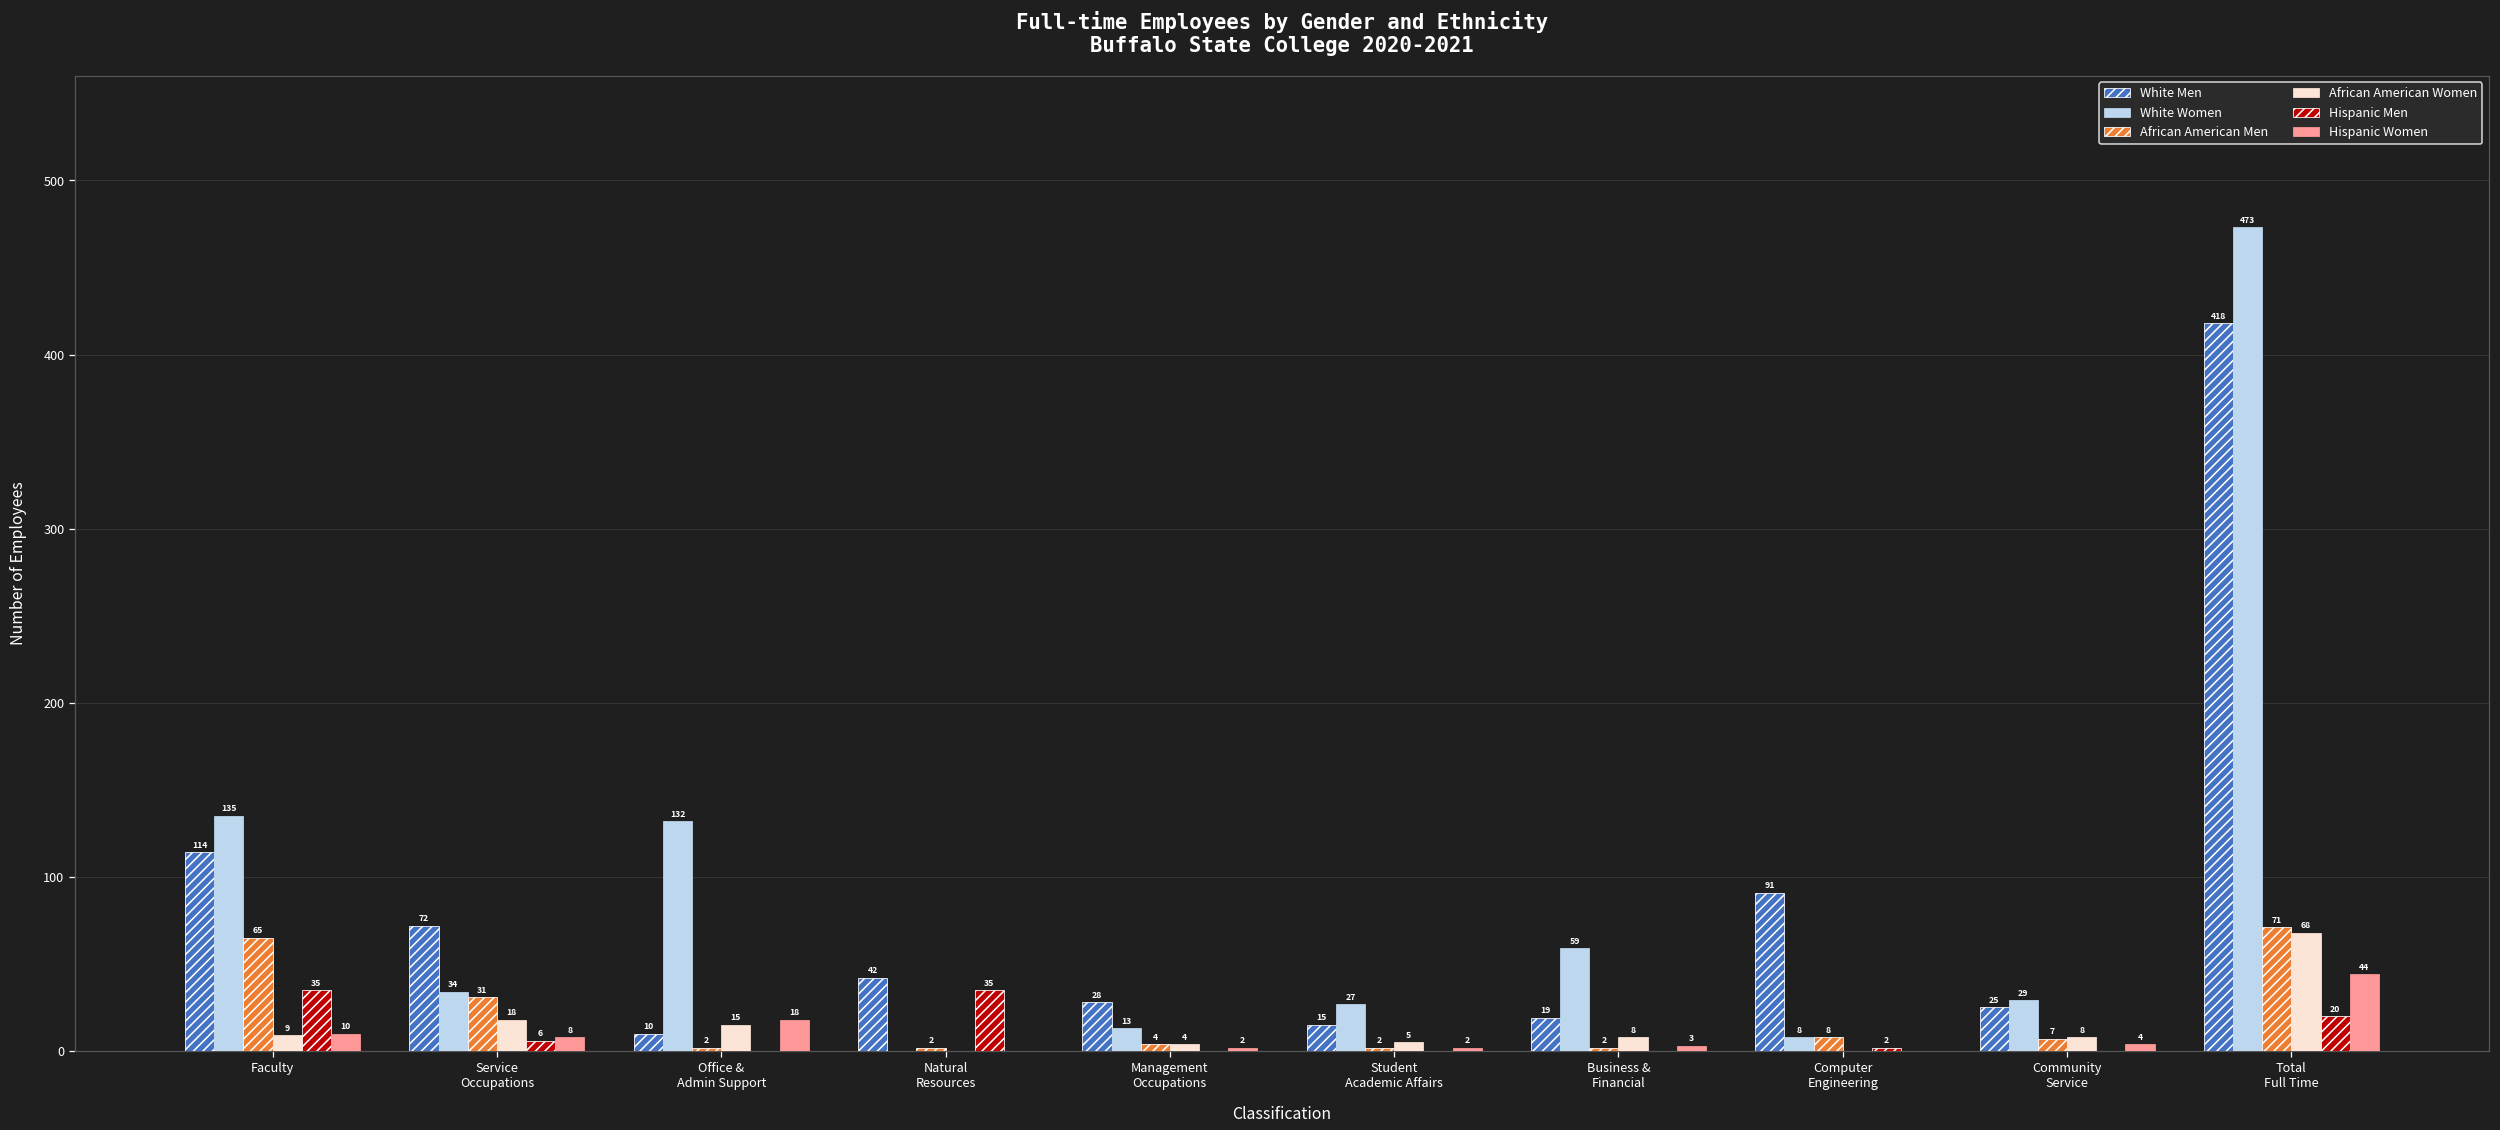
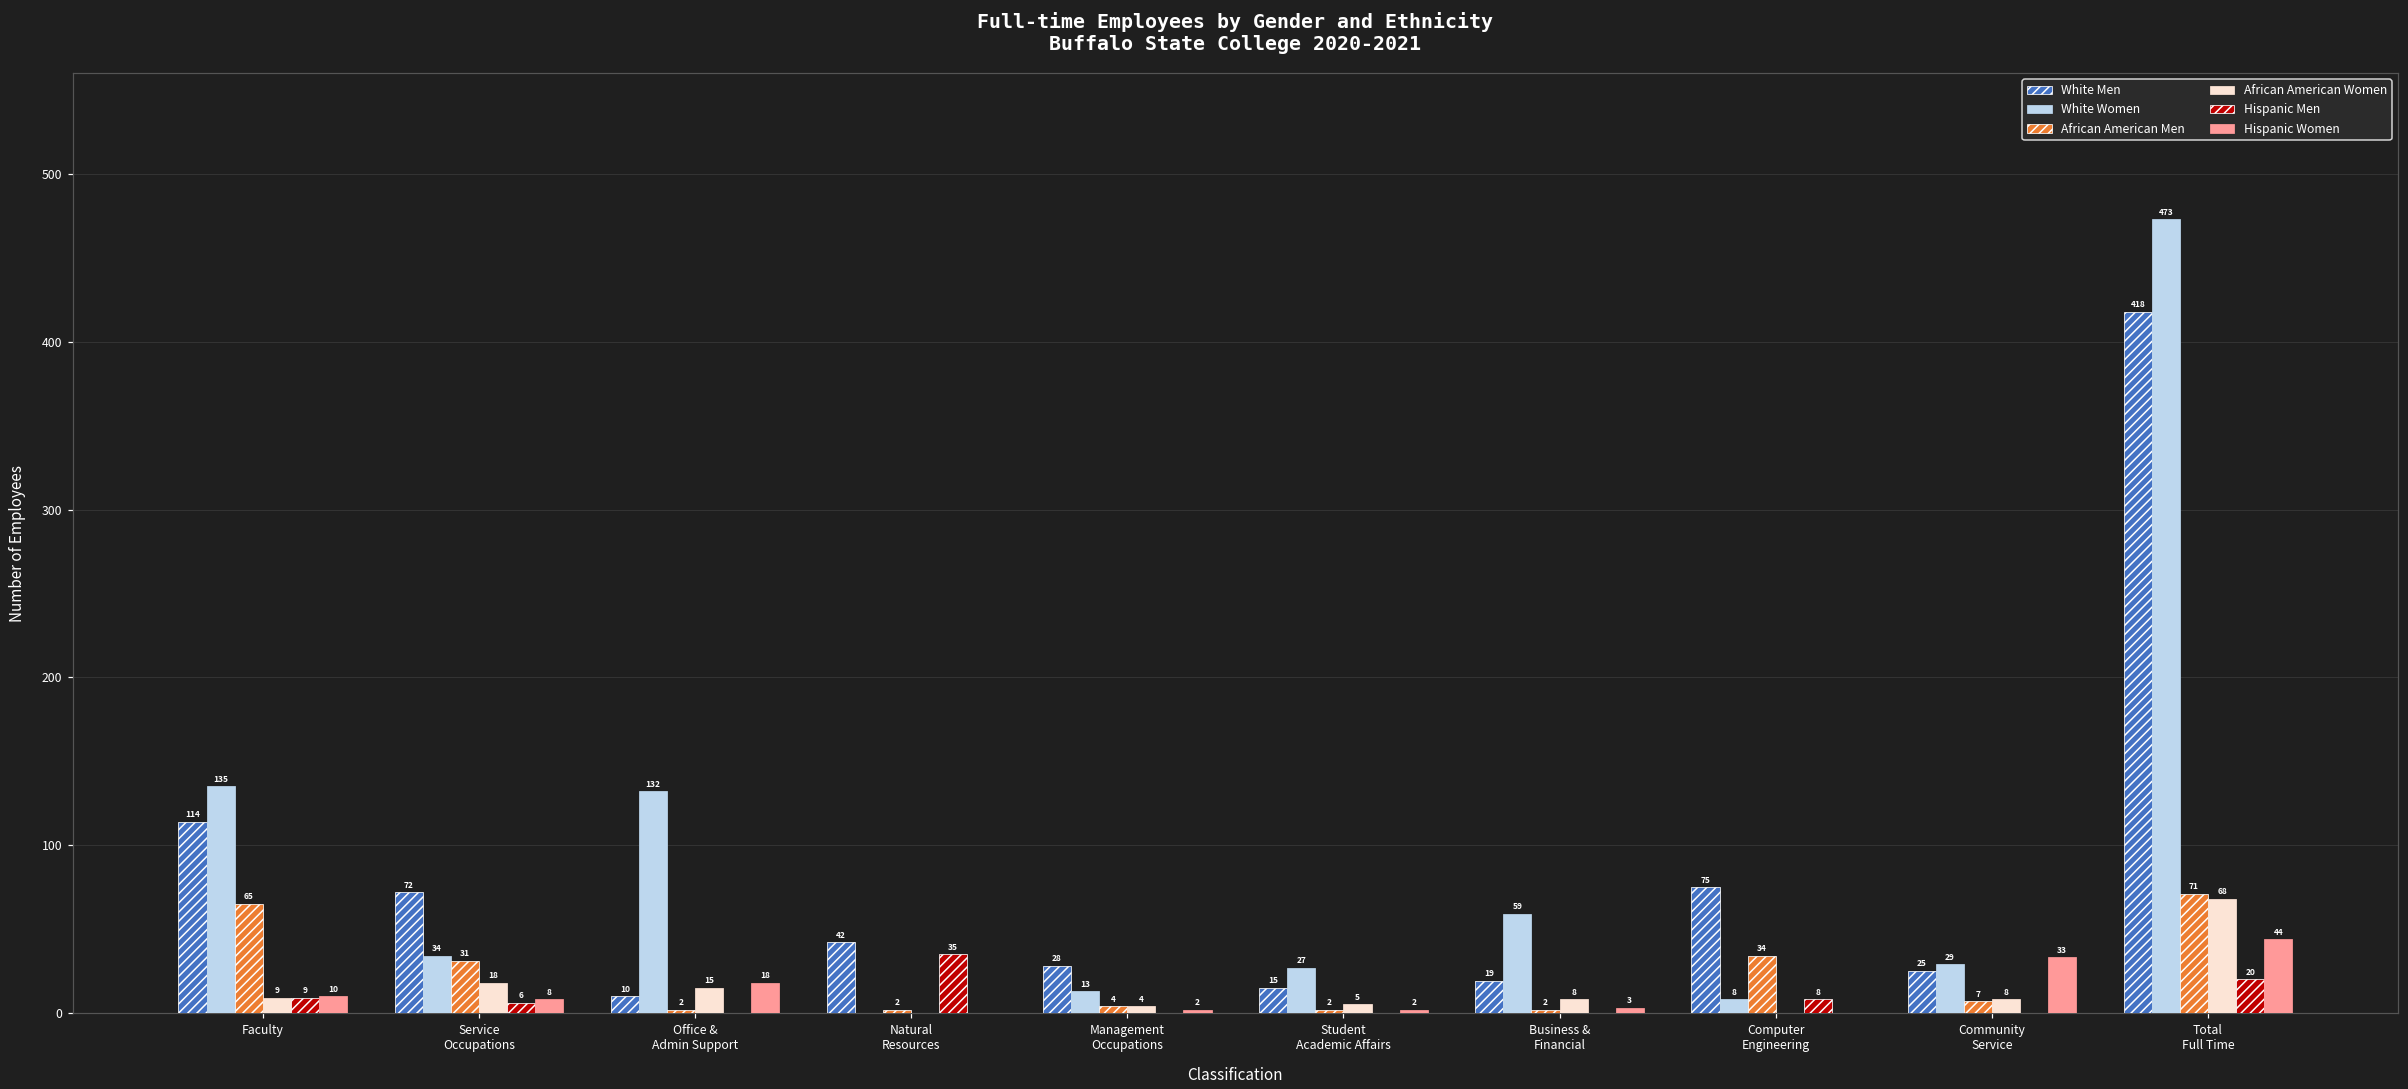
Hispanic Men, Faculty: 35 -> 9
White Men, Computer Engineering: 91 -> 75
African American Men, Computer Engineering: 8 -> 34
Hispanic Men, Computer Engineering: 2 -> 8
Hispanic Women, Community Service: 4 -> 33
